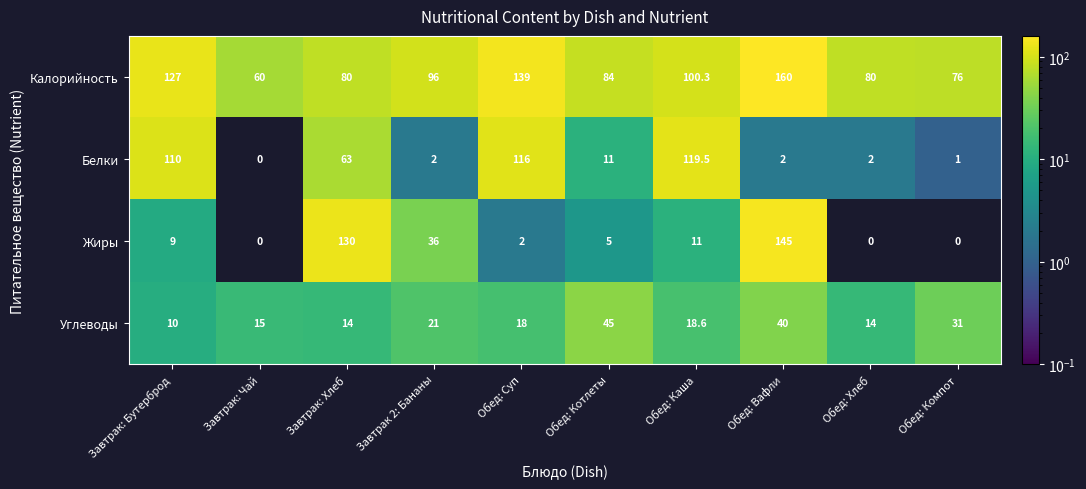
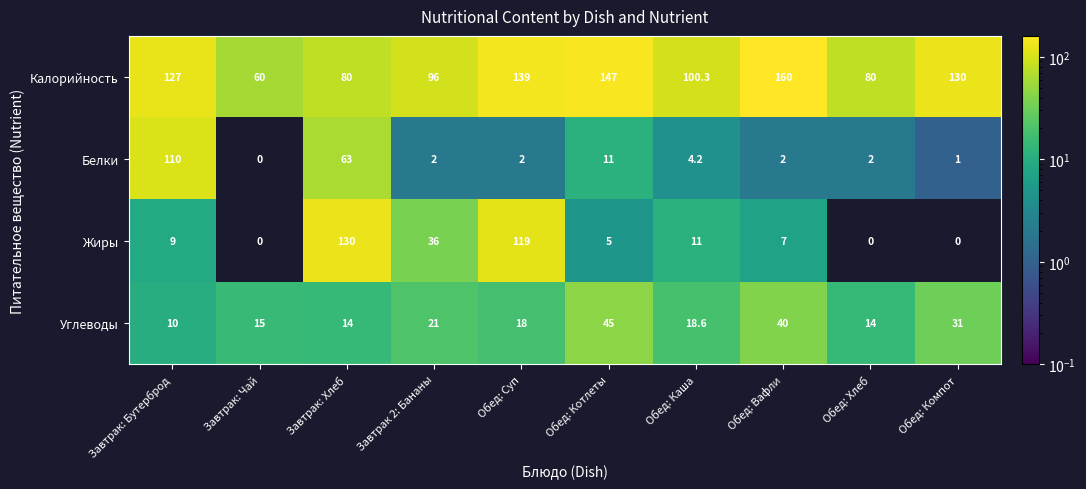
Калорийность, Обед: Котлеты: 84 -> 147
Калорийность, Обед: Компот: 76 -> 130
Белки, Обед: Суп: 116 -> 2
Белки, Обед: Каша: 119.5 -> 4.2
Жиры, Обед: Суп: 2 -> 119
Жиры, Обед: Вафли: 145 -> 7
